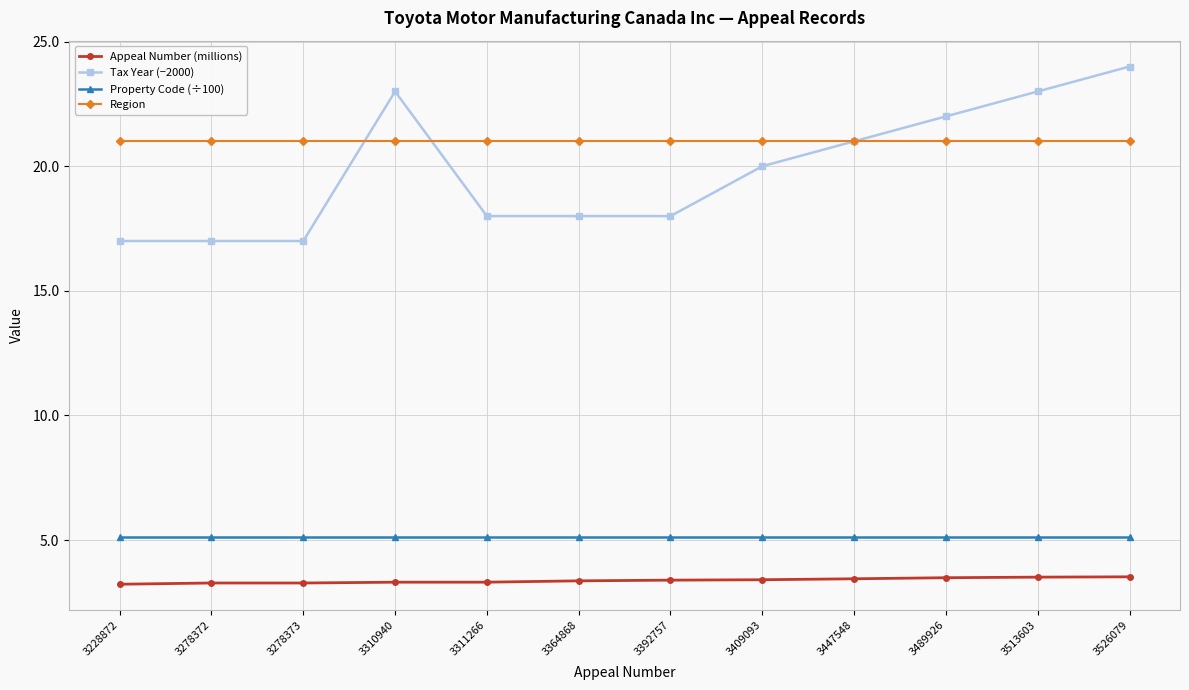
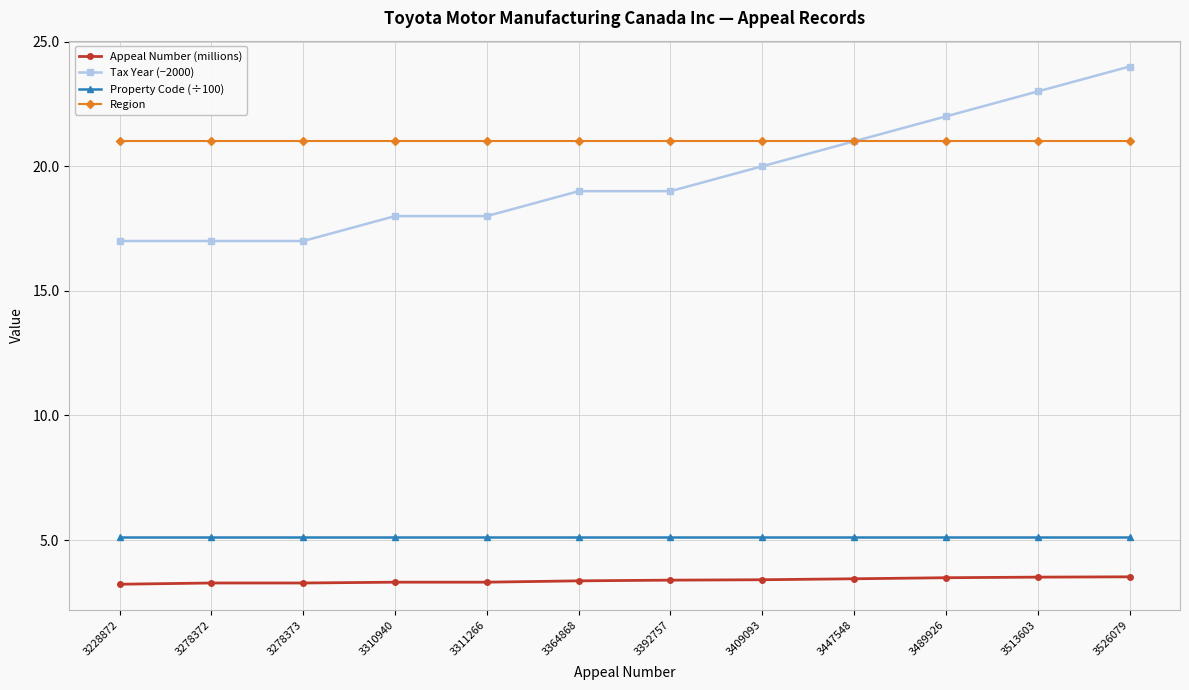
Tax Year (−2000), 3310940: 23.0 -> 18.0
Tax Year (−2000), 3364868: 18.0 -> 19.0
Tax Year (−2000), 3392757: 18.0 -> 19.0
